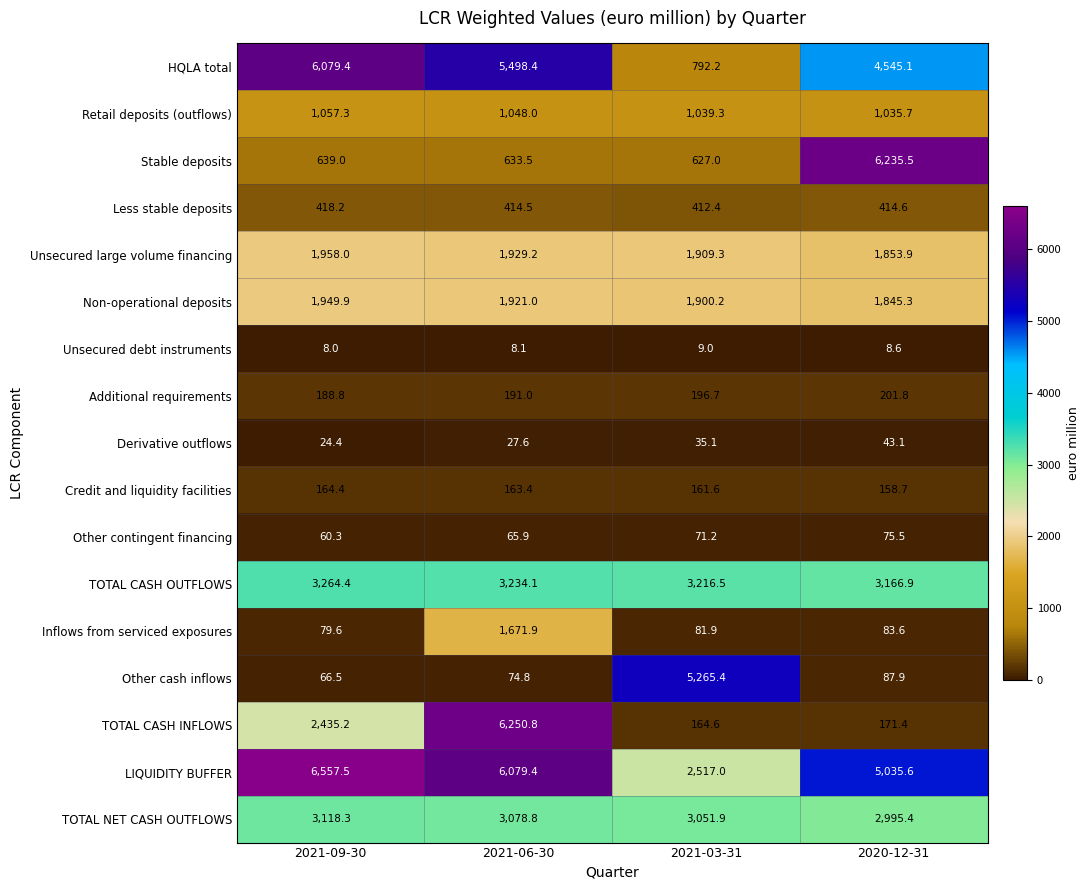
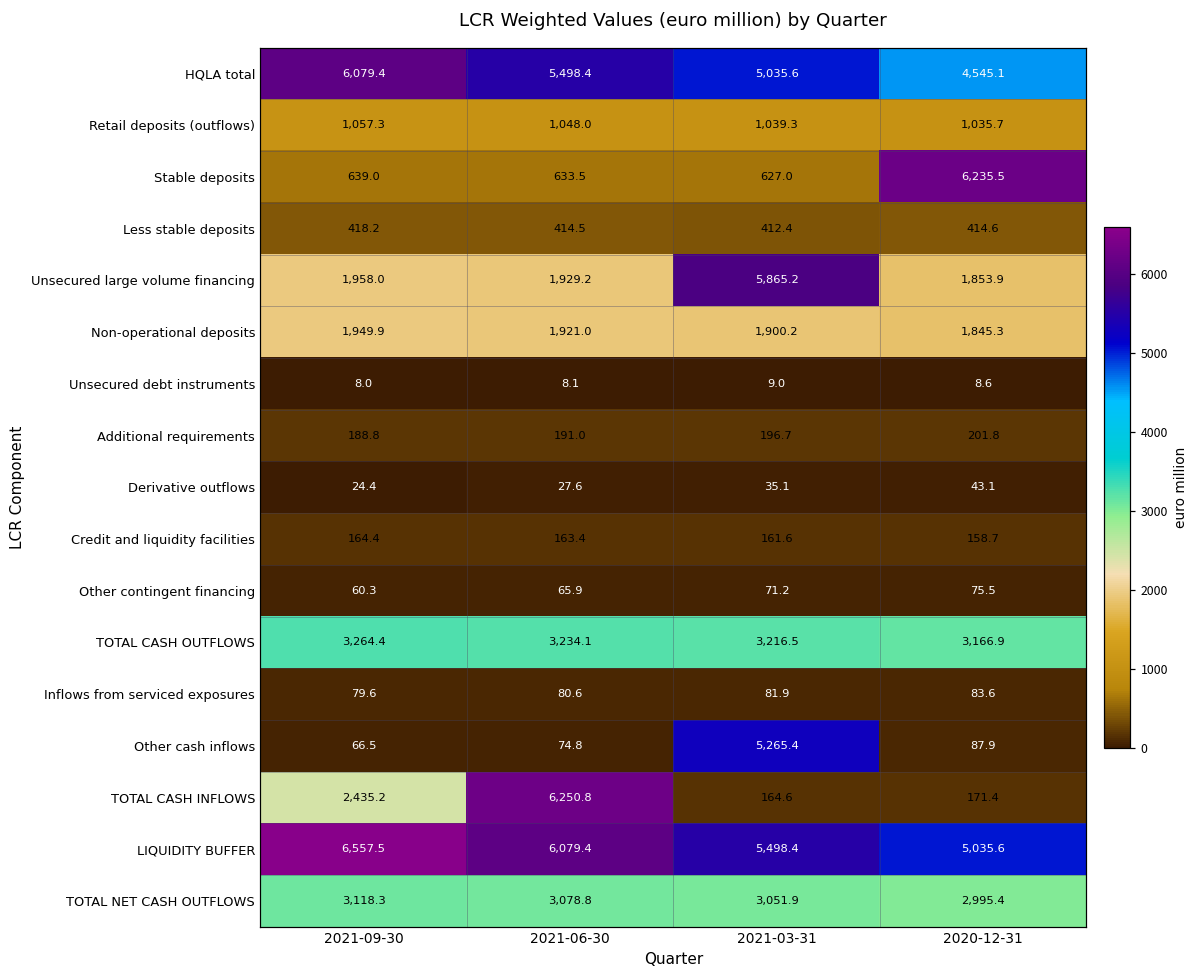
HQLA total, 2021-03-31: 792.2 -> 5,035.6
Unsecured large volume financing, 2021-03-31: 1,909.3 -> 5,865.2
Inflows from serviced exposures, 2021-06-30: 1,671.9 -> 80.6
LIQUIDITY BUFFER, 2021-03-31: 2,517.0 -> 5,498.4
